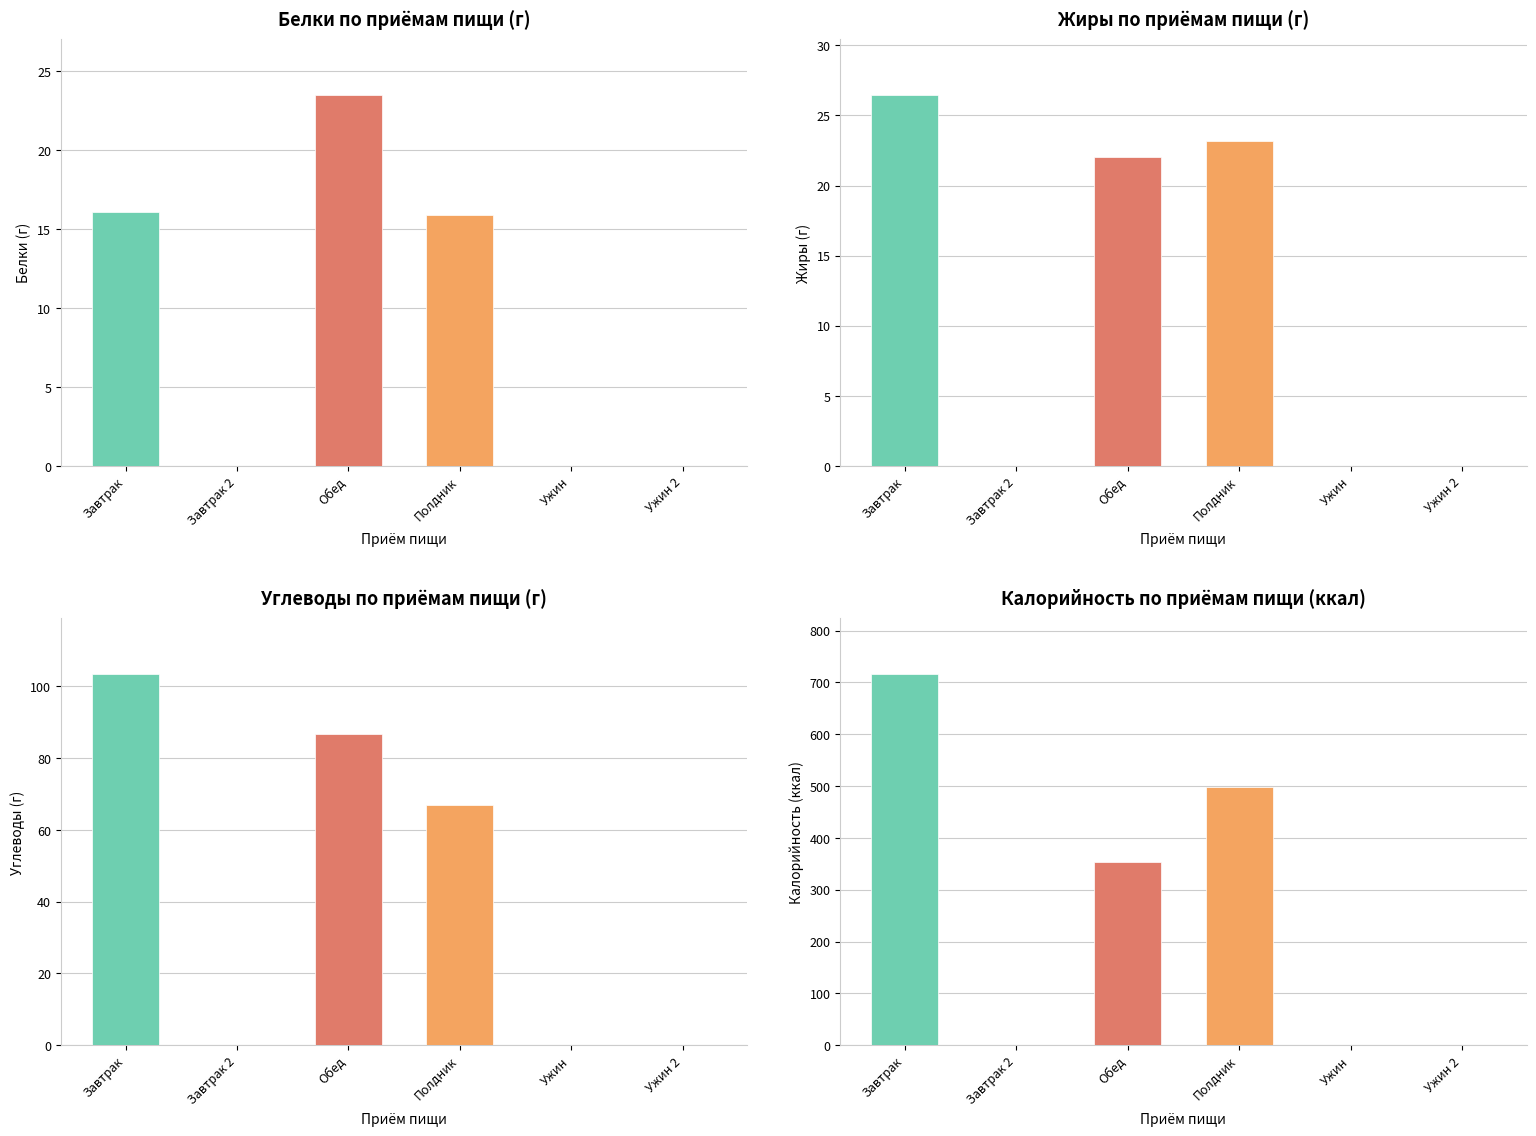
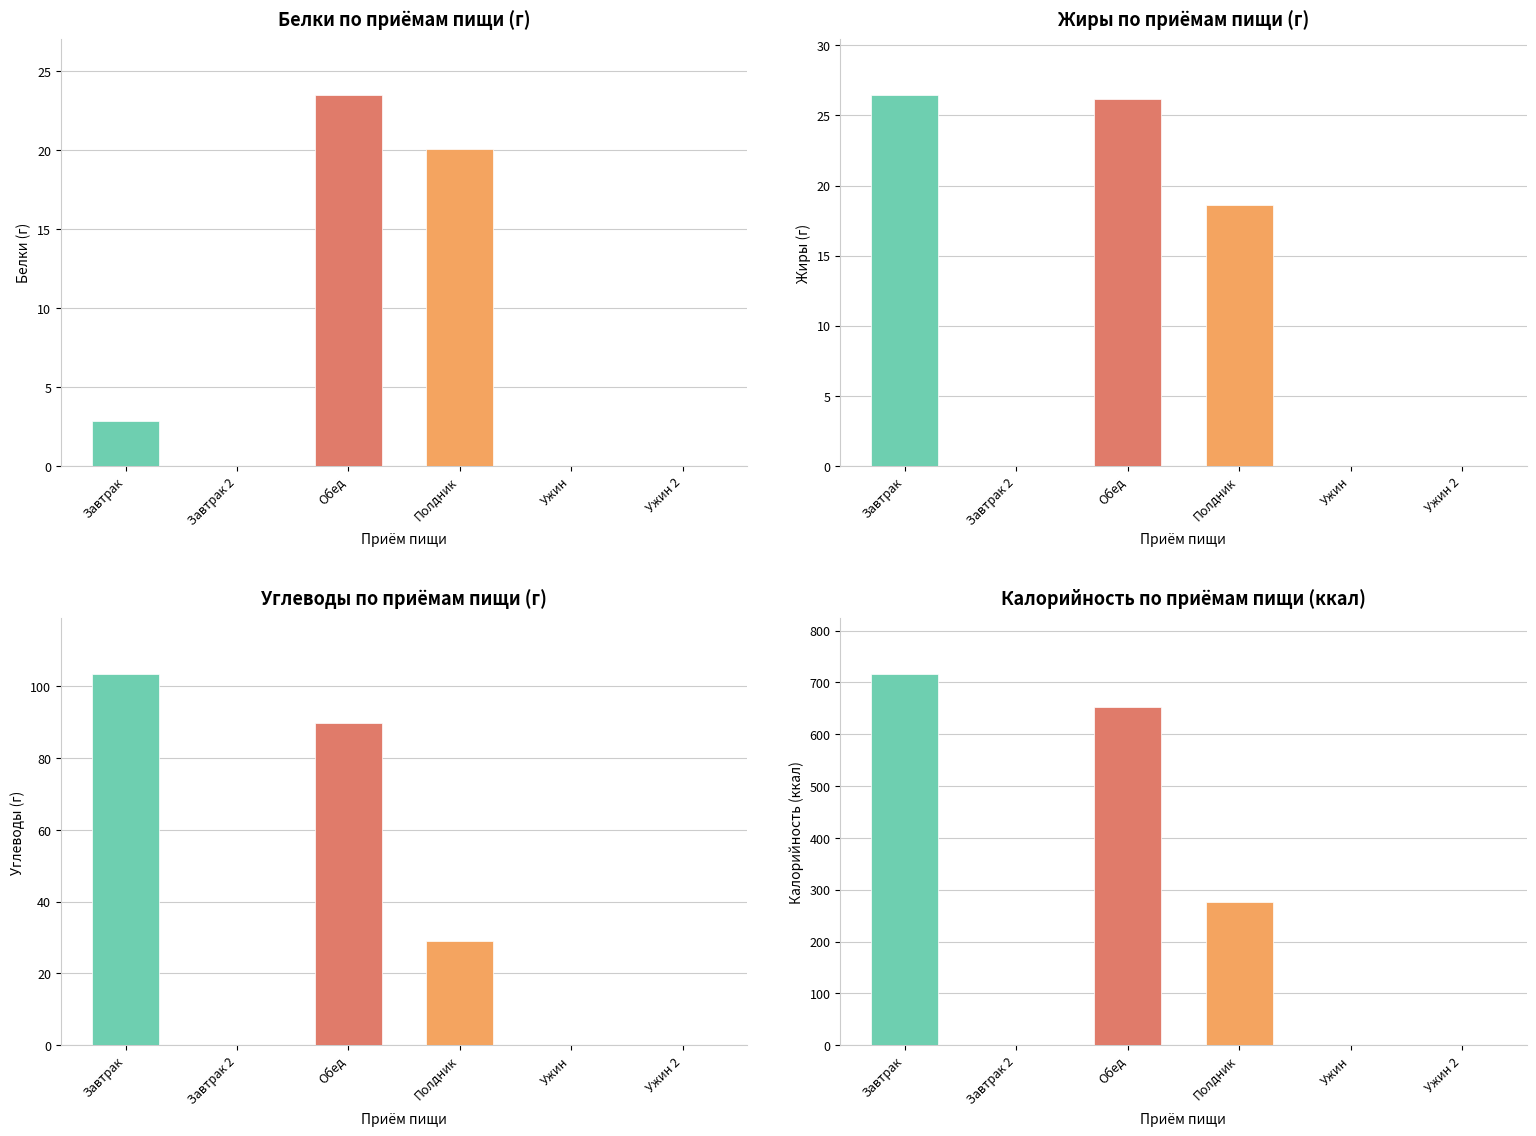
Белки по приёмам пищи (г), Завтрак: 16.1 -> 2.8
Белки по приёмам пищи (г), Полдник: 15.9 -> 20.1
Жиры по приёмам пищи (г), Обед: 22.1 -> 26.1
Жиры по приёмам пищи (г), Полдник: 23.2 -> 18.6
Углеводы по приёмам пищи (г), Обед: 87 -> 90
Углеводы по приёмам пищи (г), Полдник: 67 -> 29
Калорийность по приёмам пищи (ккал), Обед: 350 -> 650
Калорийность по приёмам пищи (ккал), Полдник: 500 -> 280
